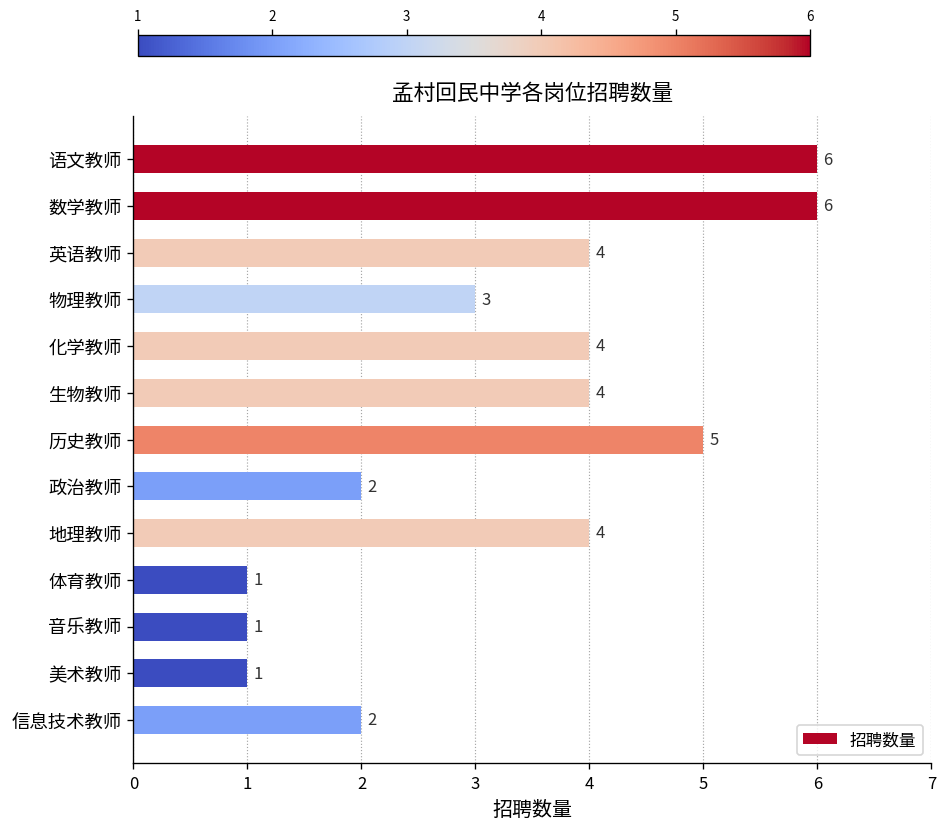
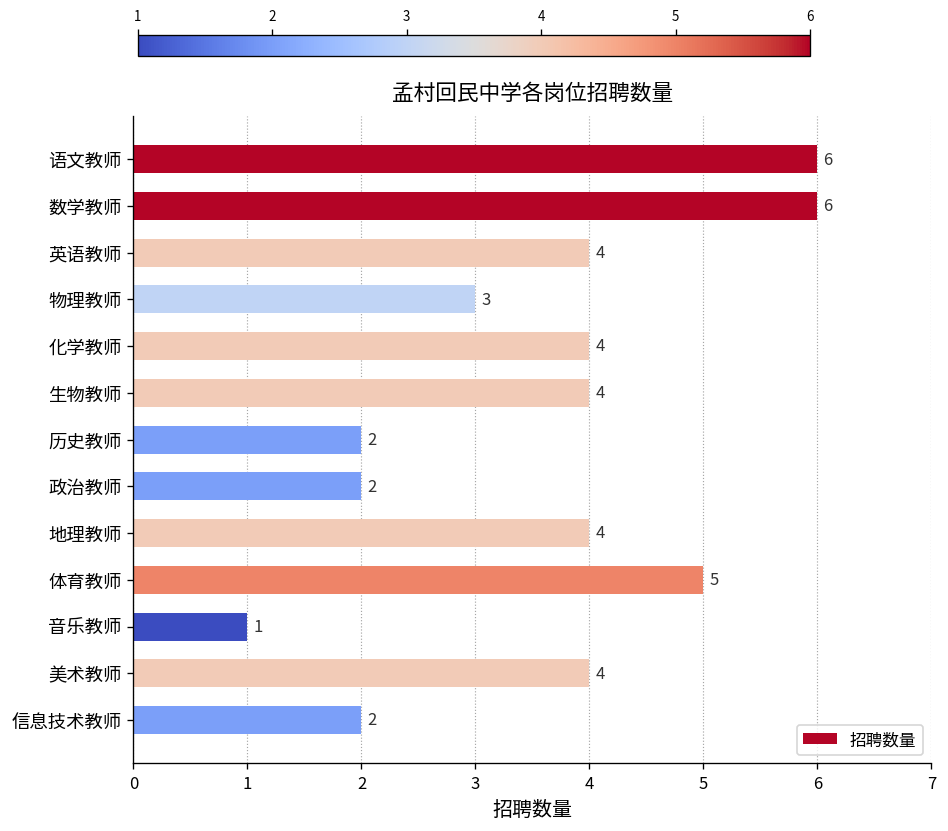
历史教师: 5 -> 2
体育教师: 1 -> 5
美术教师: 1 -> 4
